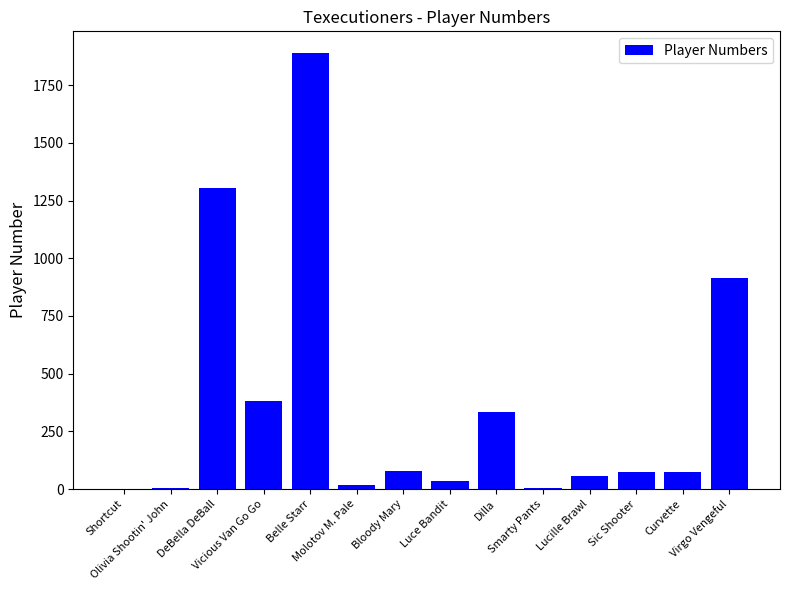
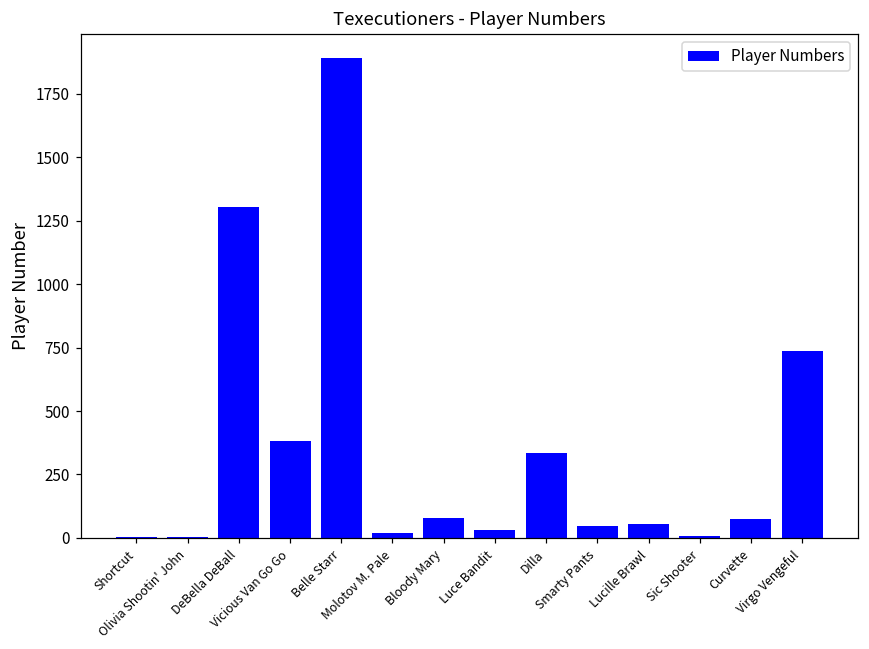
Smarty Pants: 10 -> 50
Sic Shooter: 80 -> 10
Virgo Vengeful: 910 -> 740
